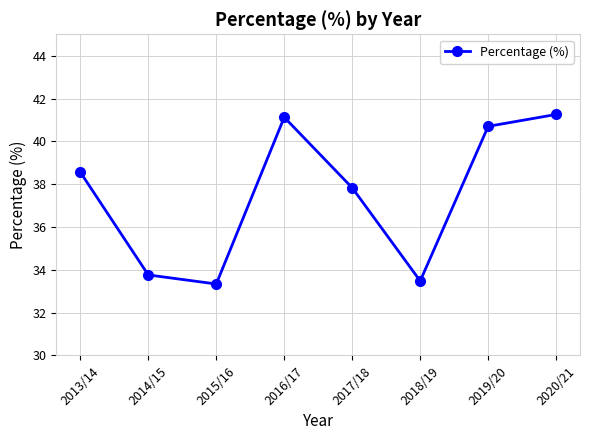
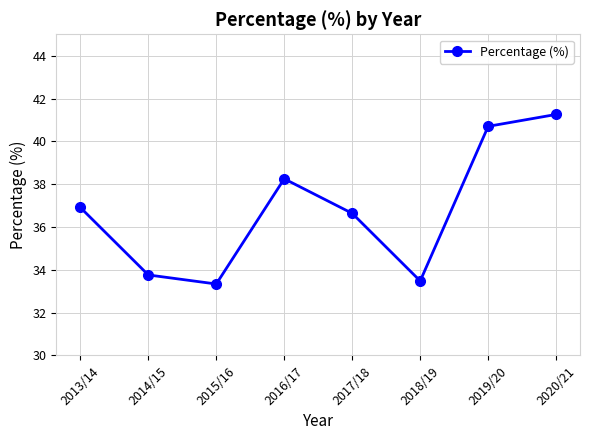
2013/14: 38.6 -> 36.9
2016/17: 41.1 -> 38.2
2017/18: 37.8 -> 36.6
